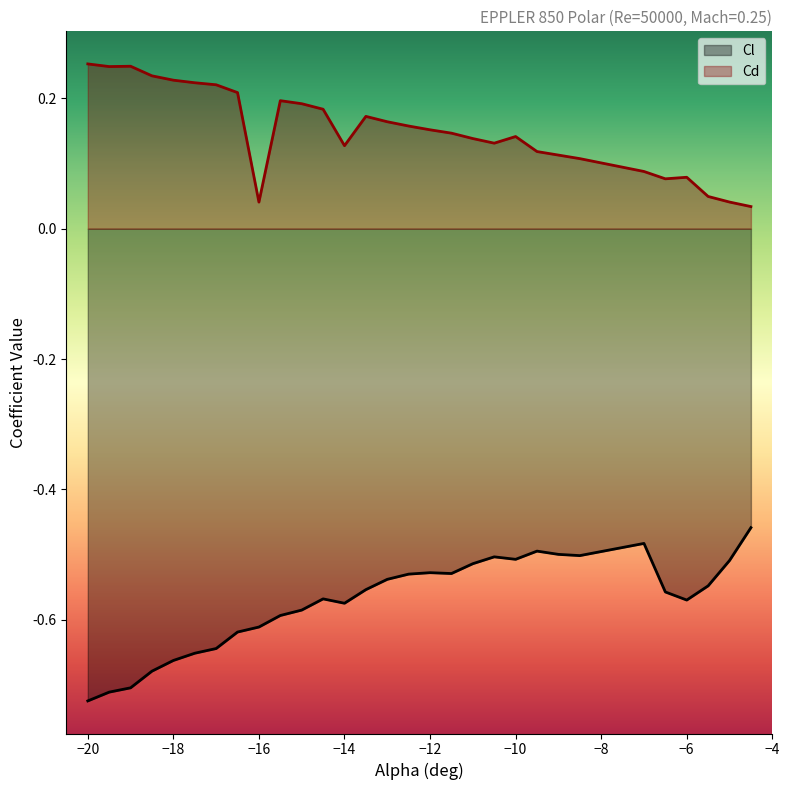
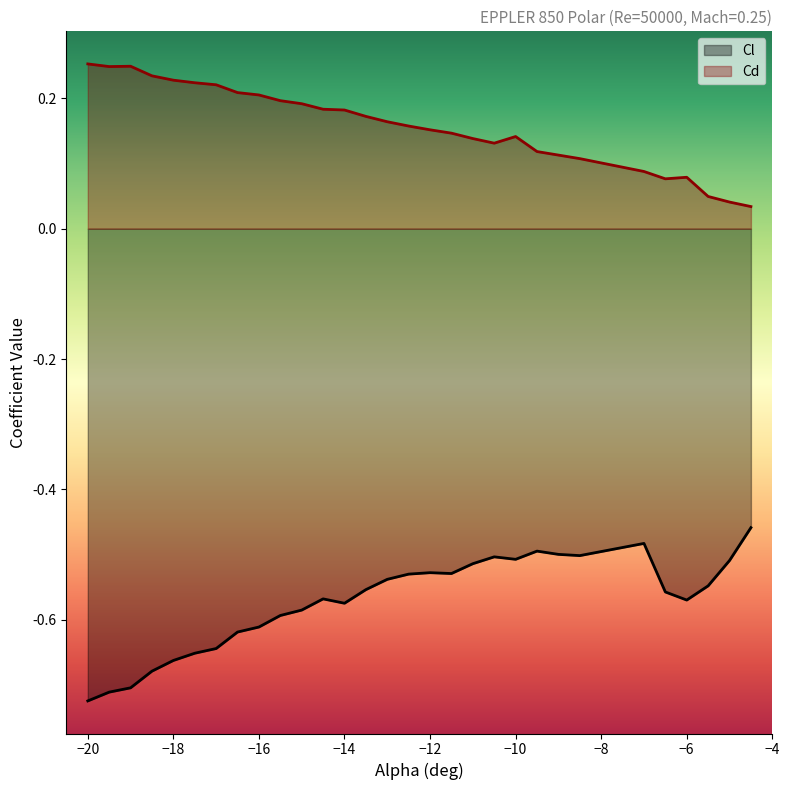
Cd, −16: 0.04 -> 0.21
Cd, −14: 0.13 -> 0.18
